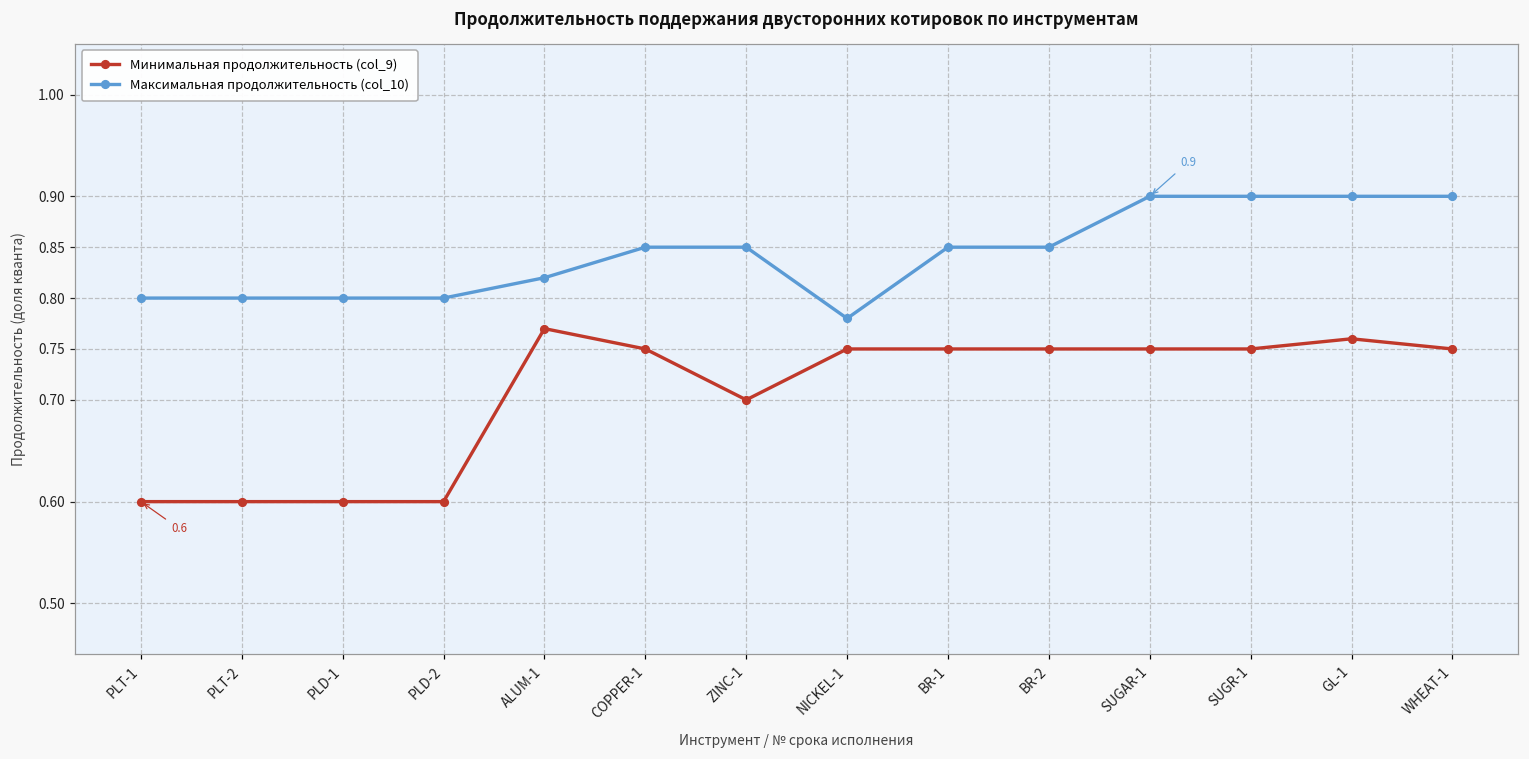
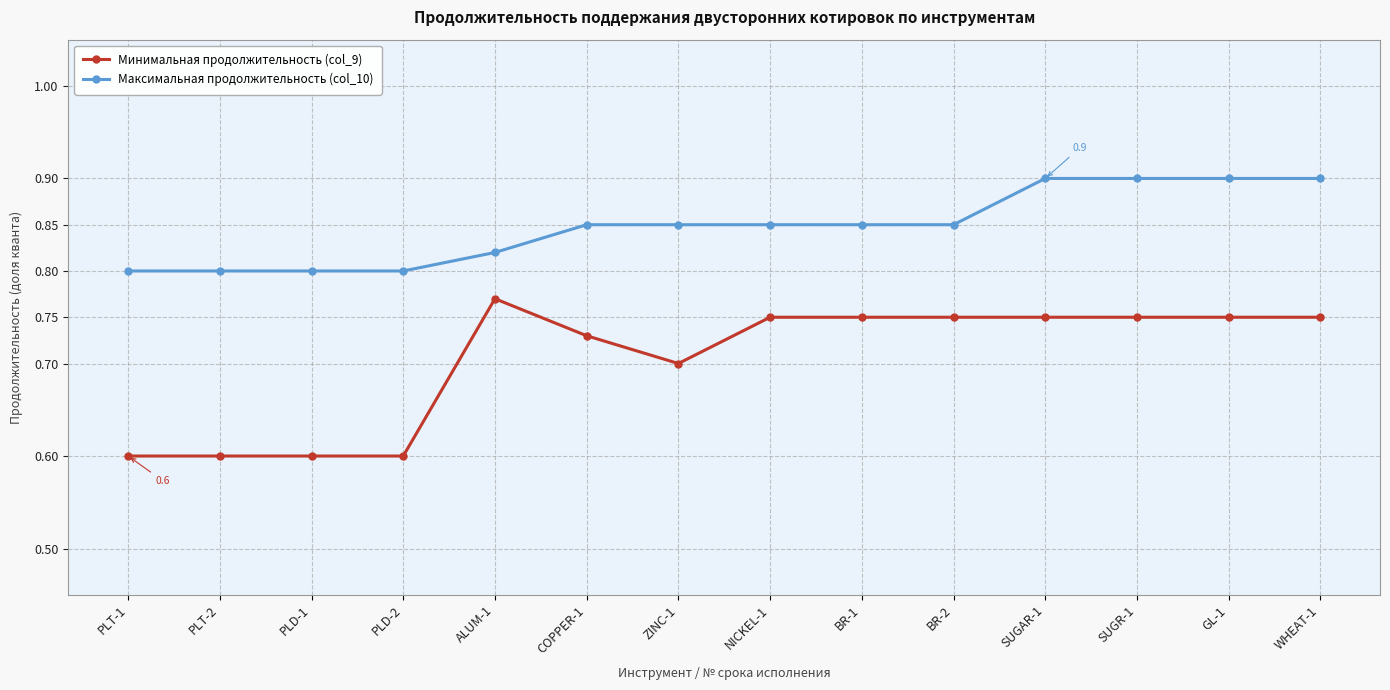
Минимальная продолжительность (col_9), COPPER-1: 0.75 -> 0.73
Максимальная продолжительность (col_10), NICKEL-1: 0.78 -> 0.85
Минимальная продолжительность (col_9), GL-1: 0.76 -> 0.75
